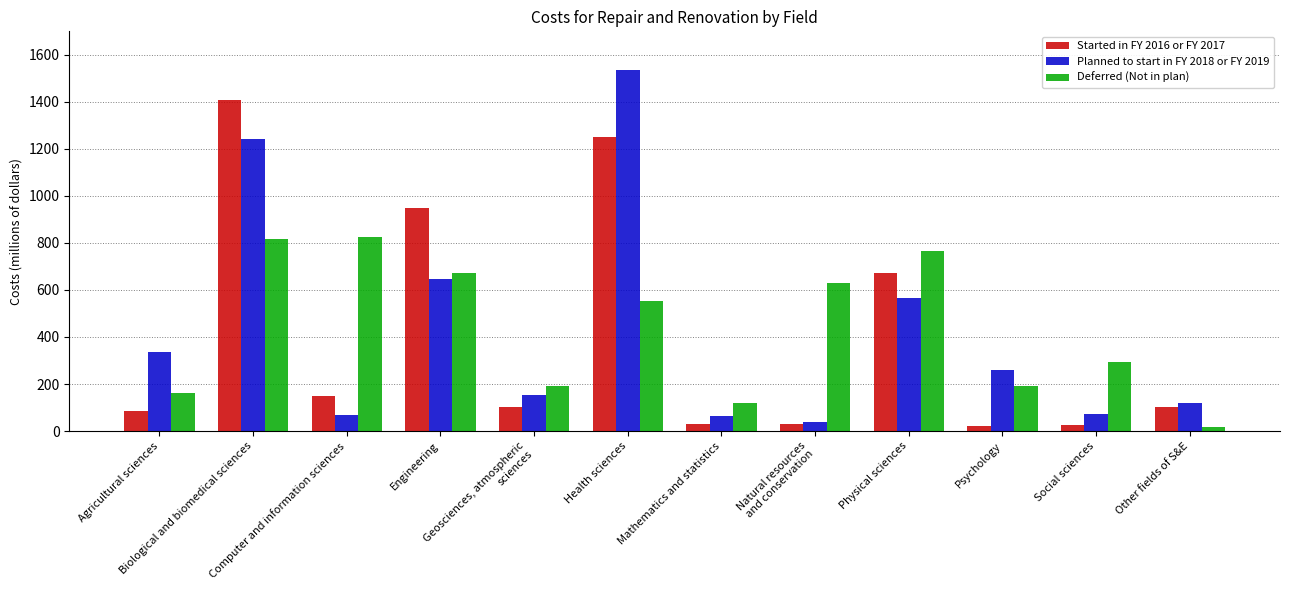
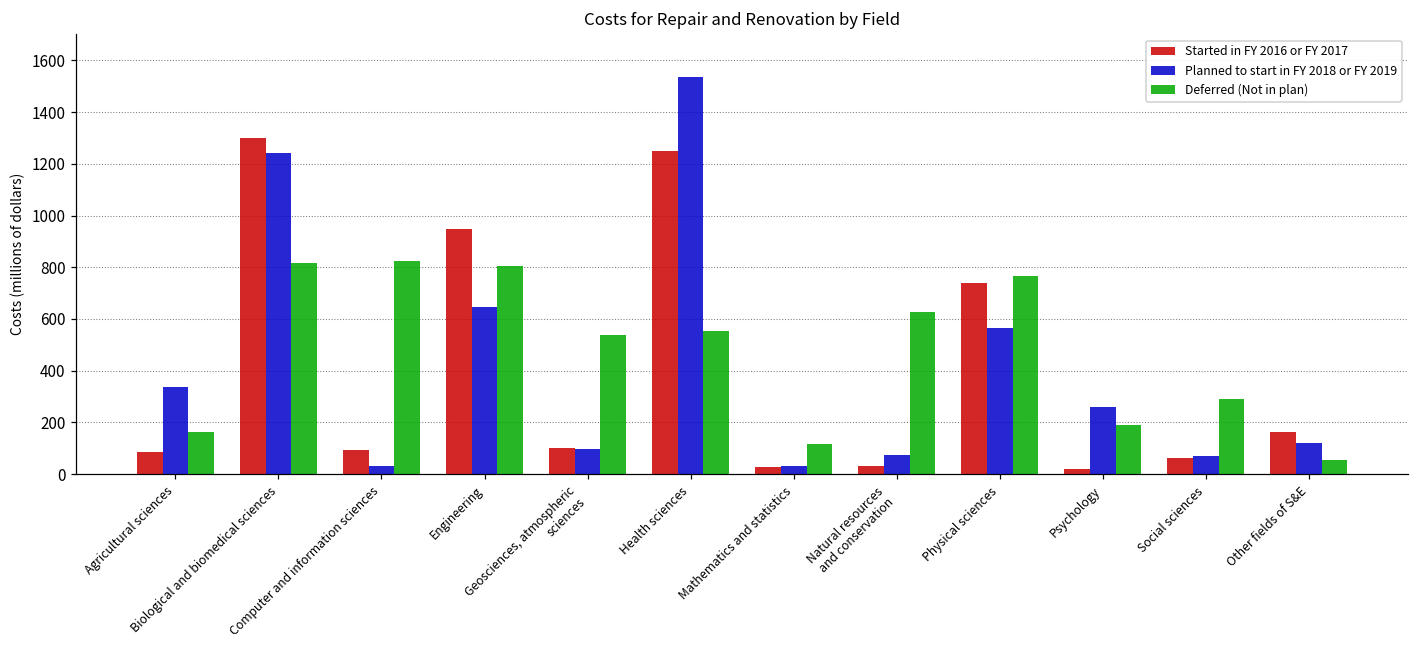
Started in FY 2016 or FY 2017, Biological and biomedical sciences: 1410 -> 1300
Started in FY 2016 or FY 2017, Computer and information sciences: 150 -> 90
Planned to start in FY 2018 or FY 2019, Computer and information sciences: 70 -> 30
Deferred (Not in plan), Engineering: 670 -> 810
Planned to start in FY 2018 or FY 2019, Geosciences, atmospheric sciences: 150 -> 100
Deferred (Not in plan), Geosciences, atmospheric sciences: 190 -> 540
Planned to start in FY 2018 or FY 2019, Mathematics and statistics: 60 -> 30
Planned to start in FY 2018 or FY 2019, Natural resources and conservation: 40 -> 80
Started in FY 2016 or FY 2017, Physical sciences: 670 -> 740
Started in FY 2016 or FY 2017, Social sciences: 30 -> 60
Started in FY 2016 or FY 2017, Other fields of S&E: 100 -> 160
Deferred (Not in plan), Other fields of S&E: 20 -> 50
